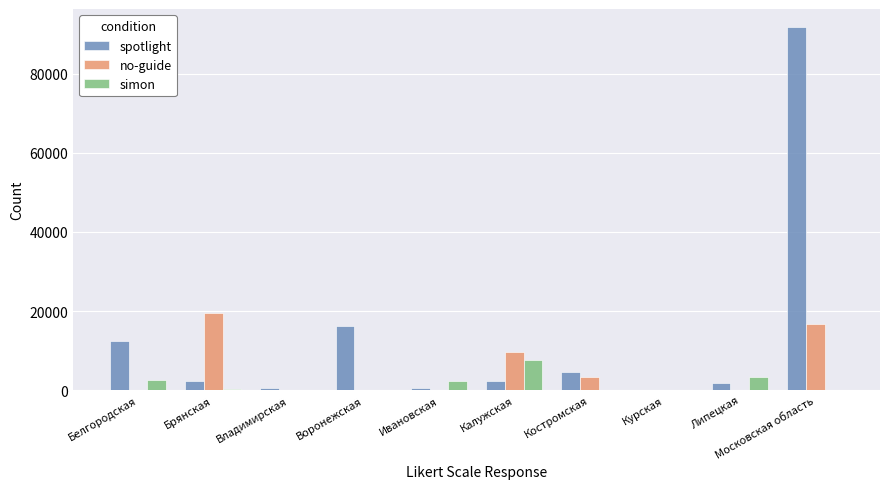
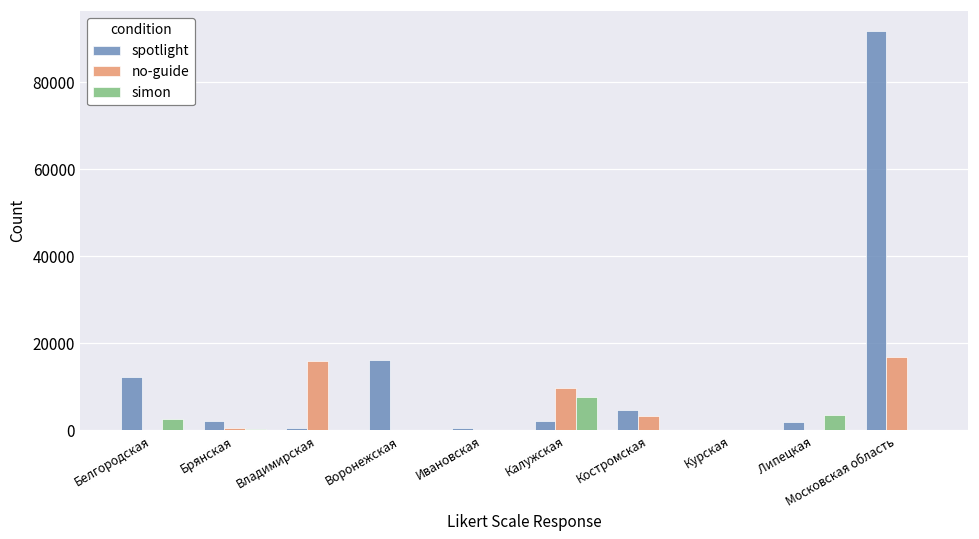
no-guide, Брянская: 19000 -> 1000
no-guide, Владимирская: 0 -> 16000
simon, Ивановская: 2000 -> 0
